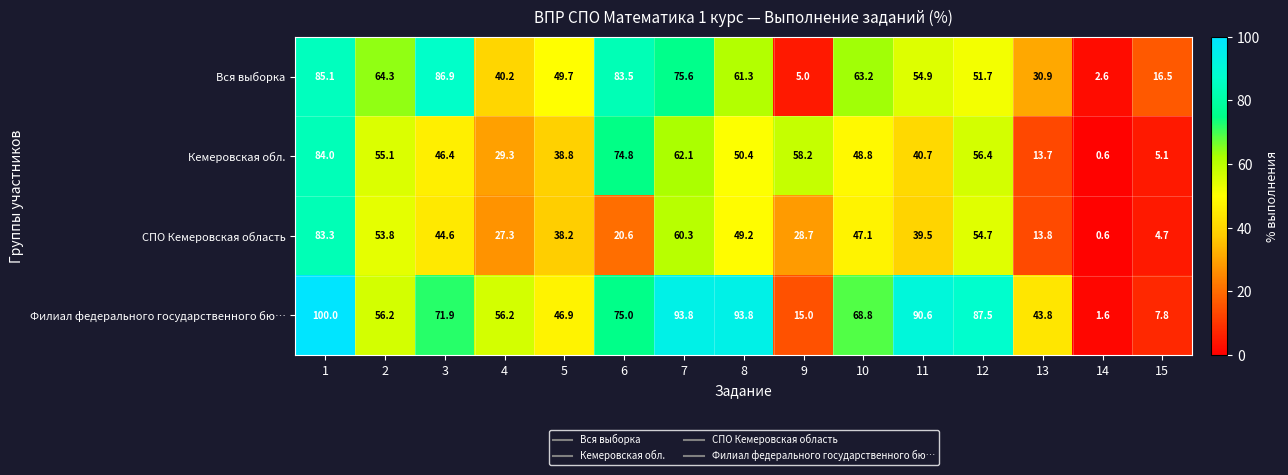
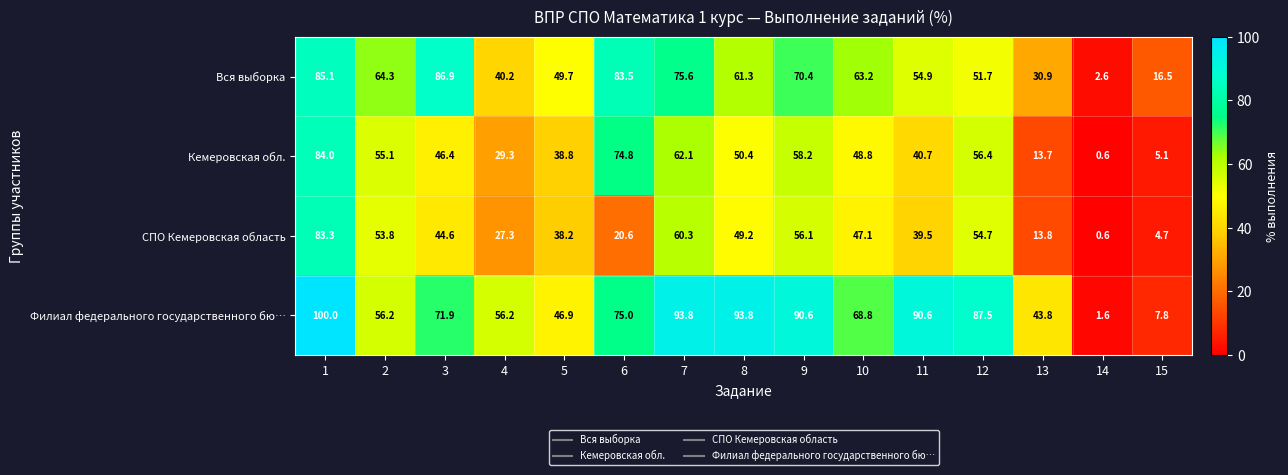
Вся выборка, 9: 5.0 -> 70.4
СПО Кемеровская область, 9: 28.7 -> 56.1
Филиал федерального государственного бю…, 9: 15.0 -> 90.6
